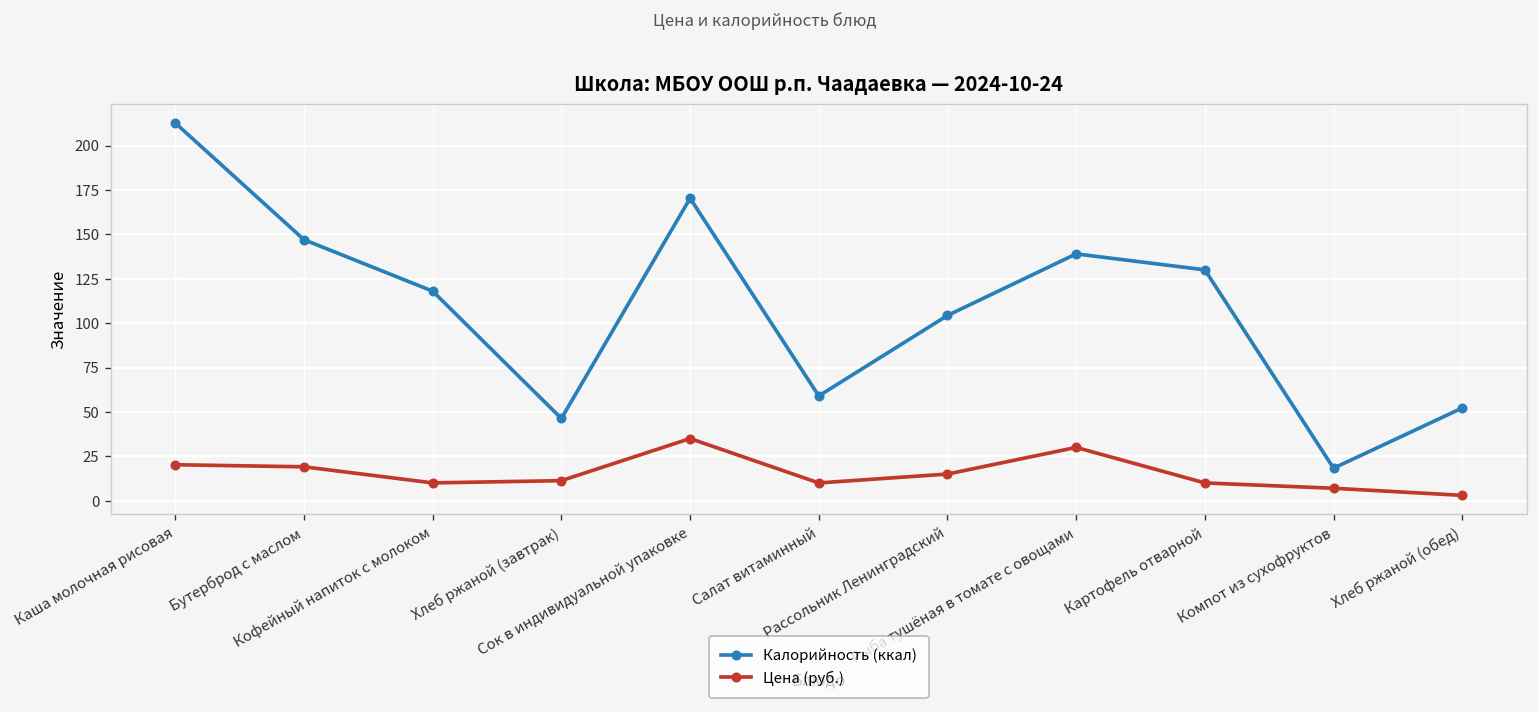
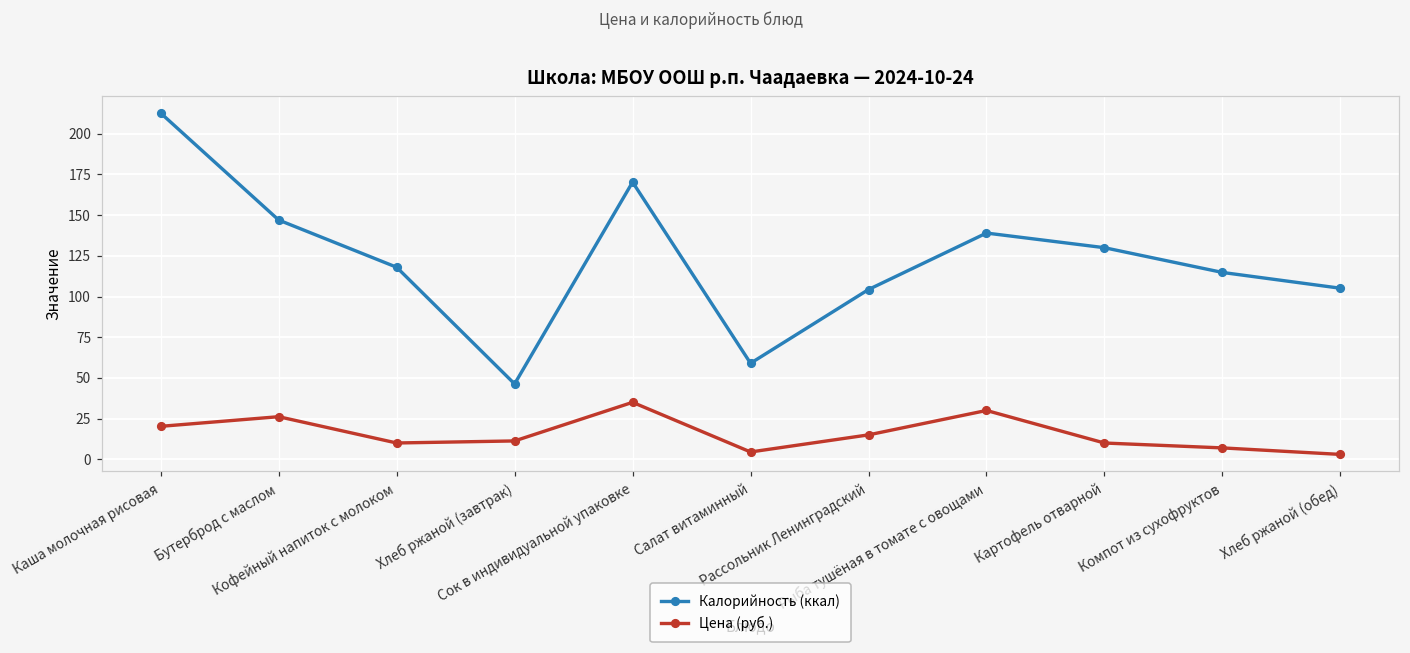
Цена (руб.), Бутерброд с маслом: 19 -> 26
Цена (руб.), Салат витаминный: 10 -> 5
Калорийность (ккал), Компот из сухофруктов: 18 -> 115
Калорийность (ккал), Хлеб ржаной (обед): 52 -> 105
